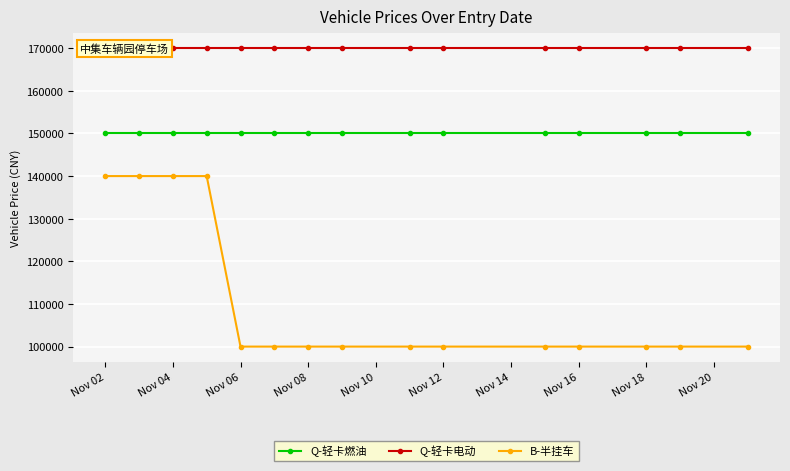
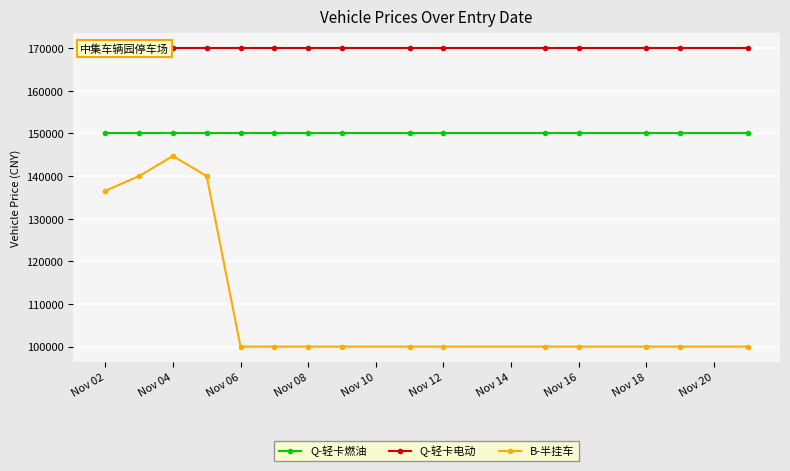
B-半挂车, Nov 02: 140000 -> 137000
B-半挂车, Nov 04: 140000 -> 145000
